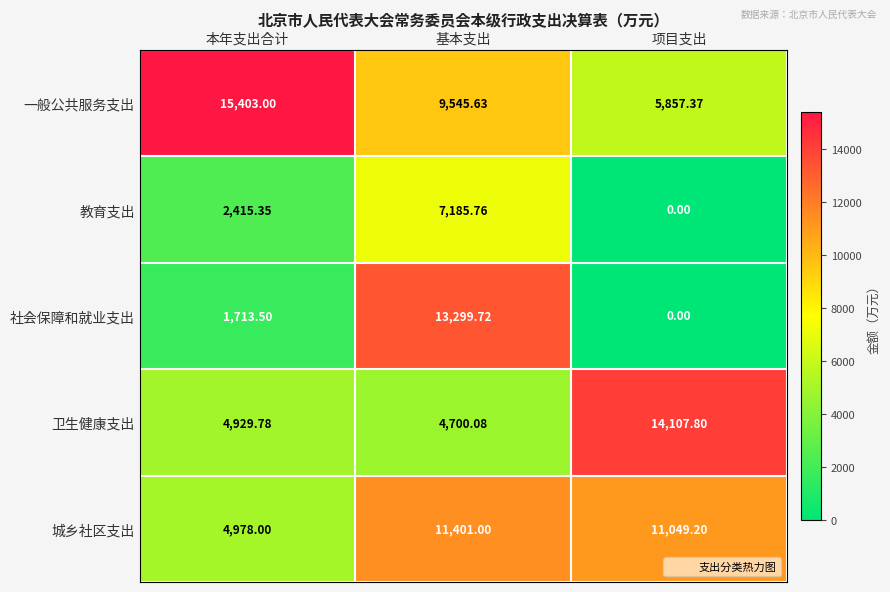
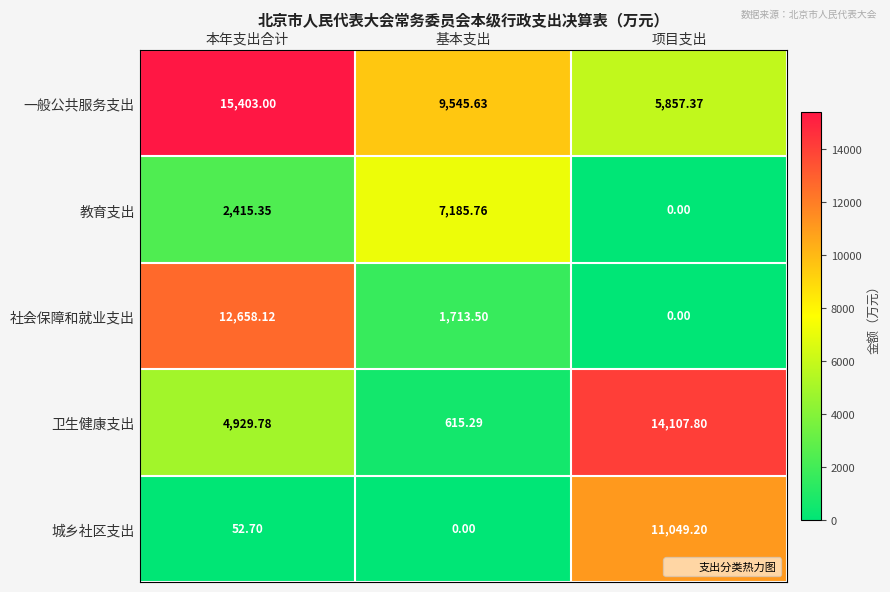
社会保障和就业支出, 本年支出合计: 1,713.50 -> 12,658.12
社会保障和就业支出, 基本支出: 13,299.72 -> 1,713.50
卫生健康支出, 基本支出: 4,700.08 -> 615.29
城乡社区支出, 本年支出合计: 4,978.00 -> 52.70
城乡社区支出, 基本支出: 11,401.00 -> 0.00
